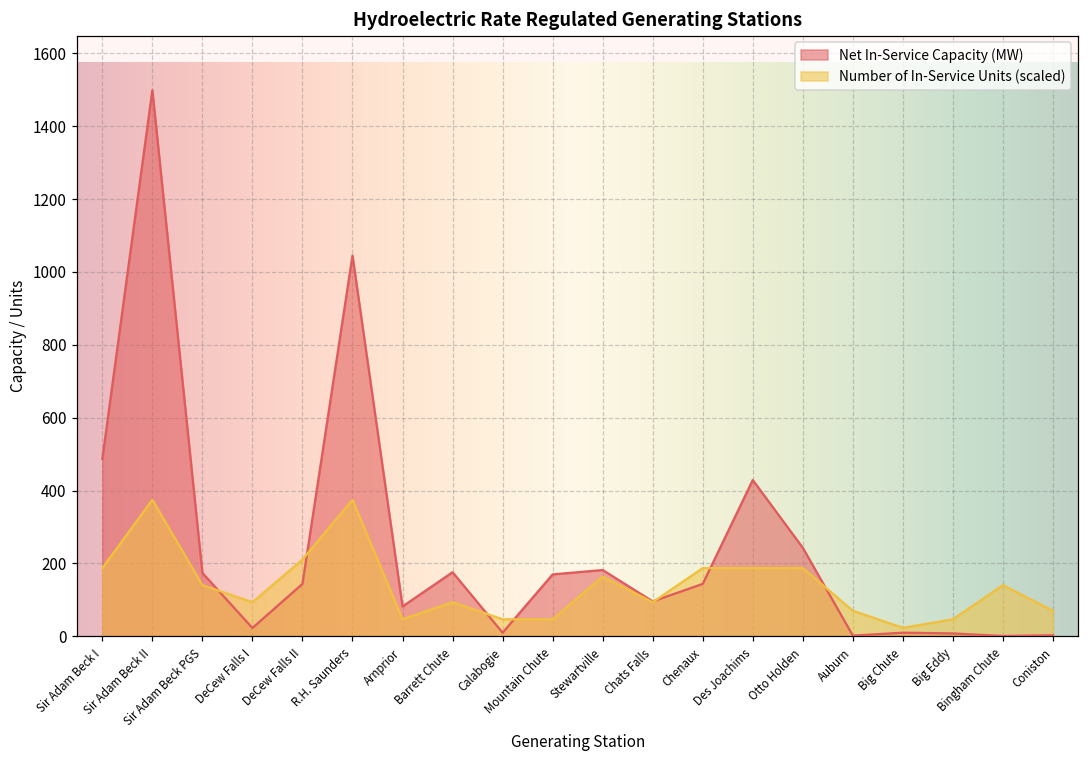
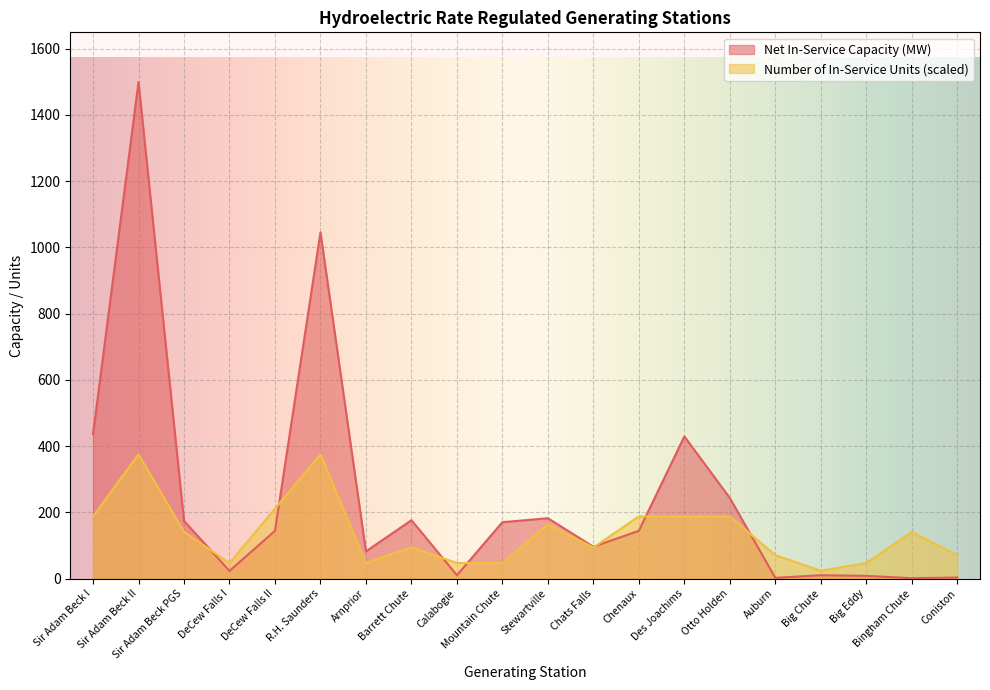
Net In-Service Capacity (MW), Sir Adam Beck I: 490 -> 440
Number of In-Service Units (scaled), DeCew Falls I: 90 -> 50
